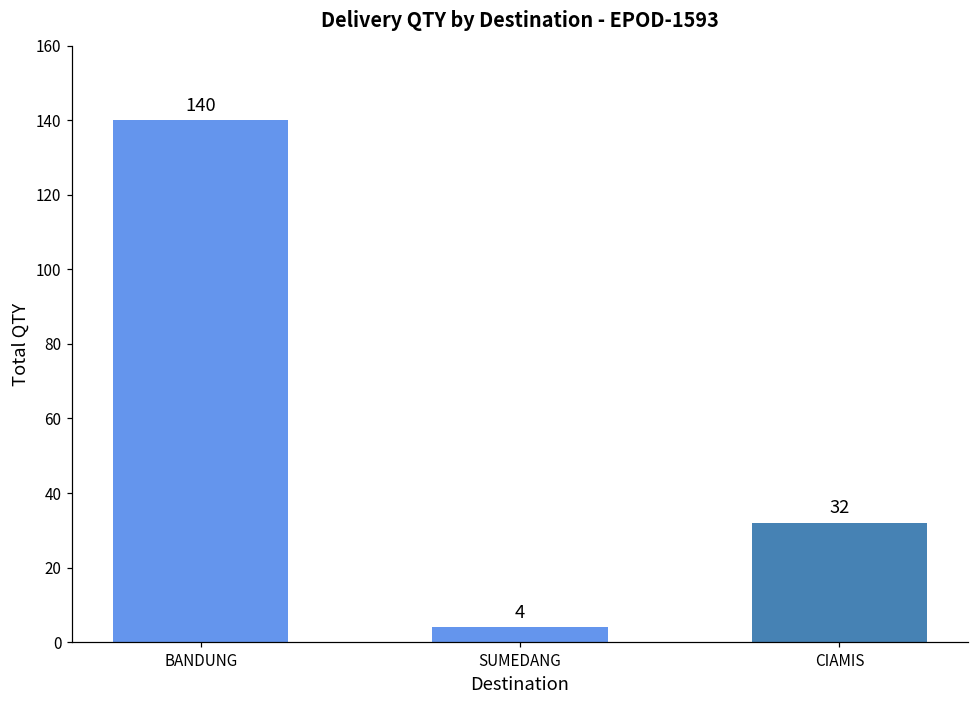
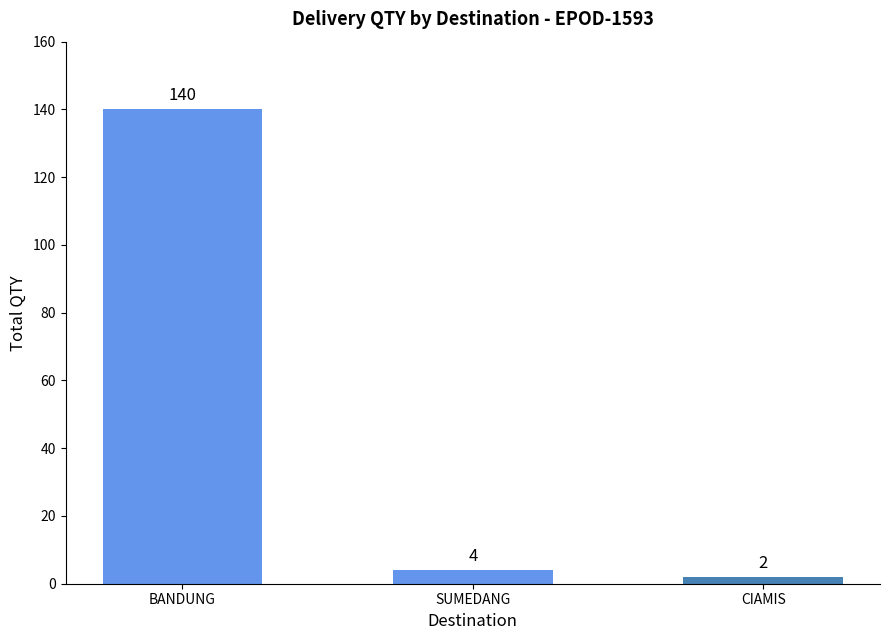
CIAMIS: 32 -> 2
